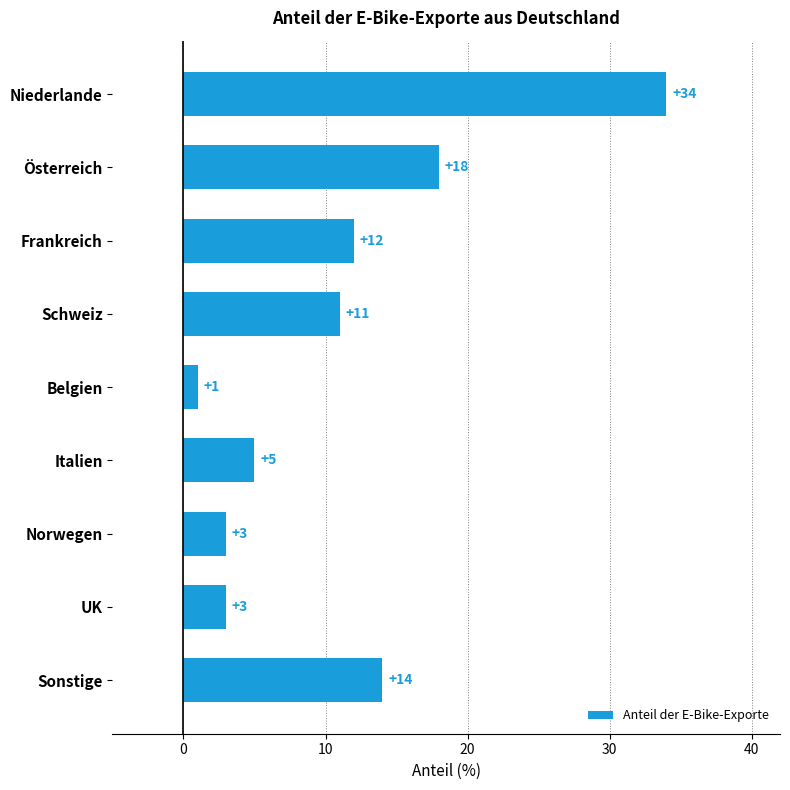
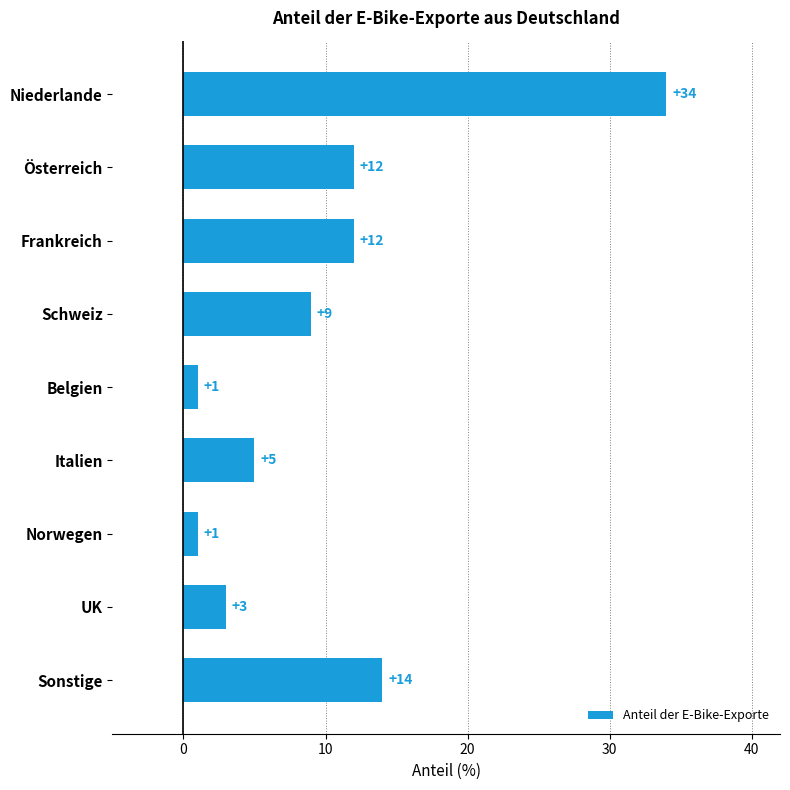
Österreich: +18 -> +12
Schweiz: +11 -> +9
Norwegen: +3 -> +1
